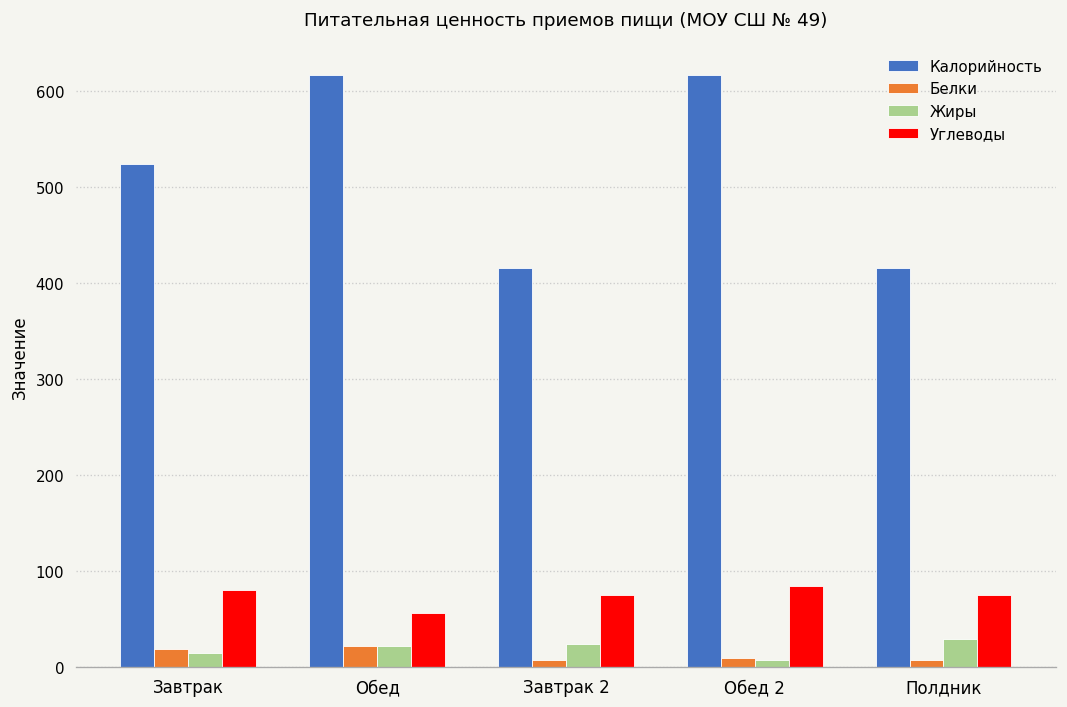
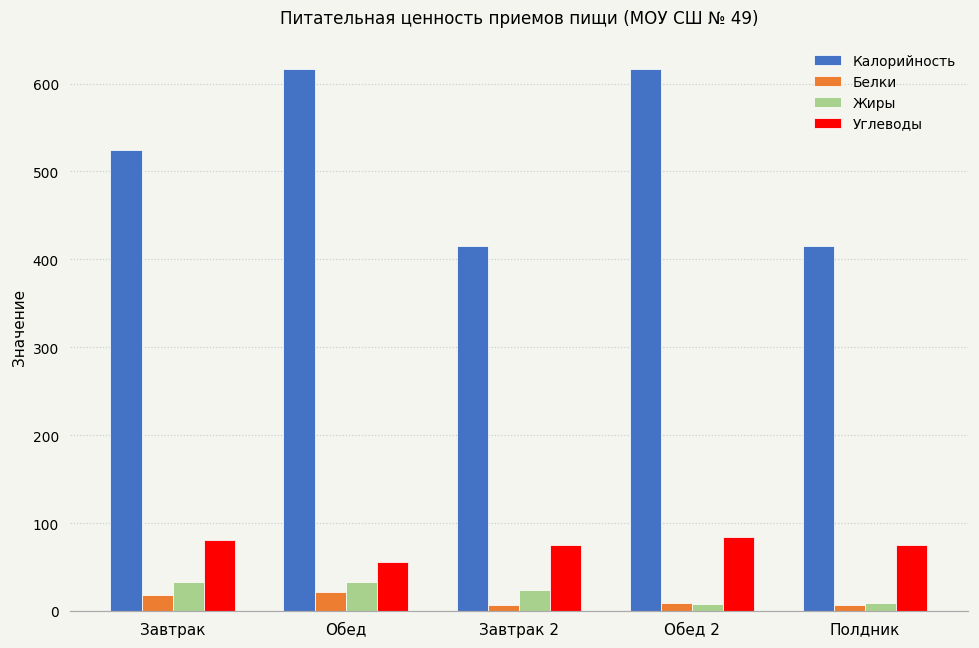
Жиры, Завтрак: 10 -> 30
Жиры, Обед: 20 -> 30
Жиры, Полдник: 30 -> 10
